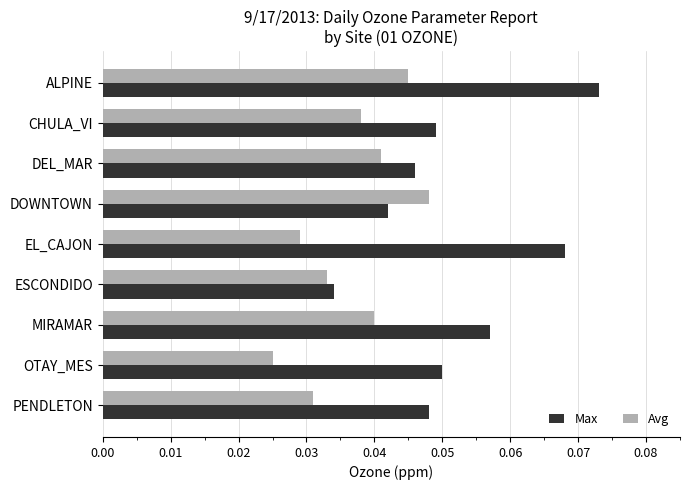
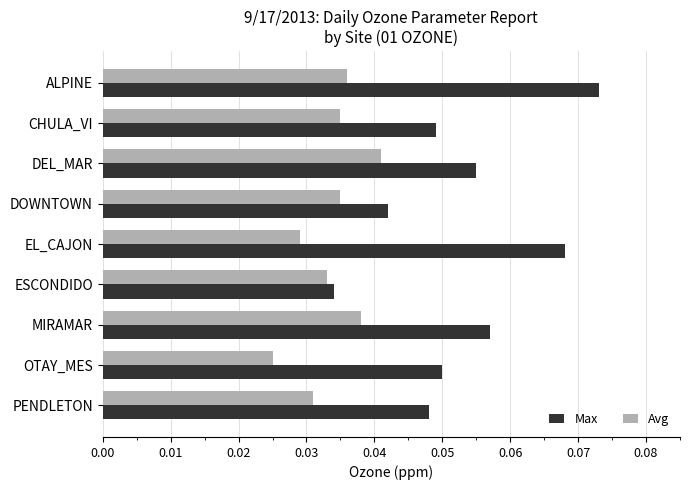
Avg, ALPINE: 0.045 -> 0.036
Avg, CHULA_VI: 0.038 -> 0.035
Max, DEL_MAR: 0.046 -> 0.055
Avg, DOWNTOWN: 0.048 -> 0.035
Avg, MIRAMAR: 0.040 -> 0.038
